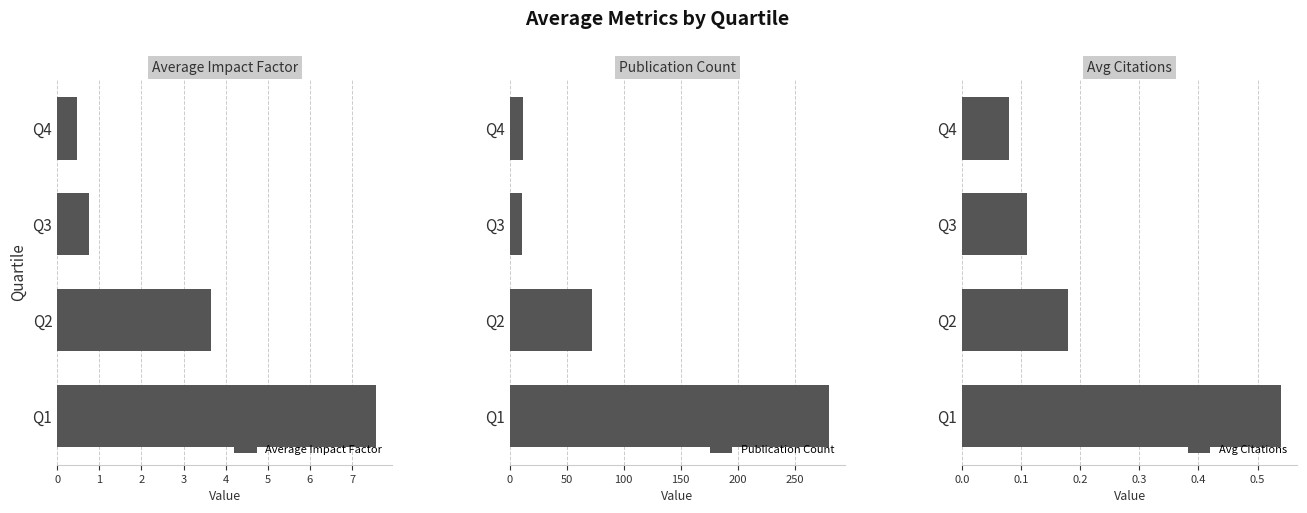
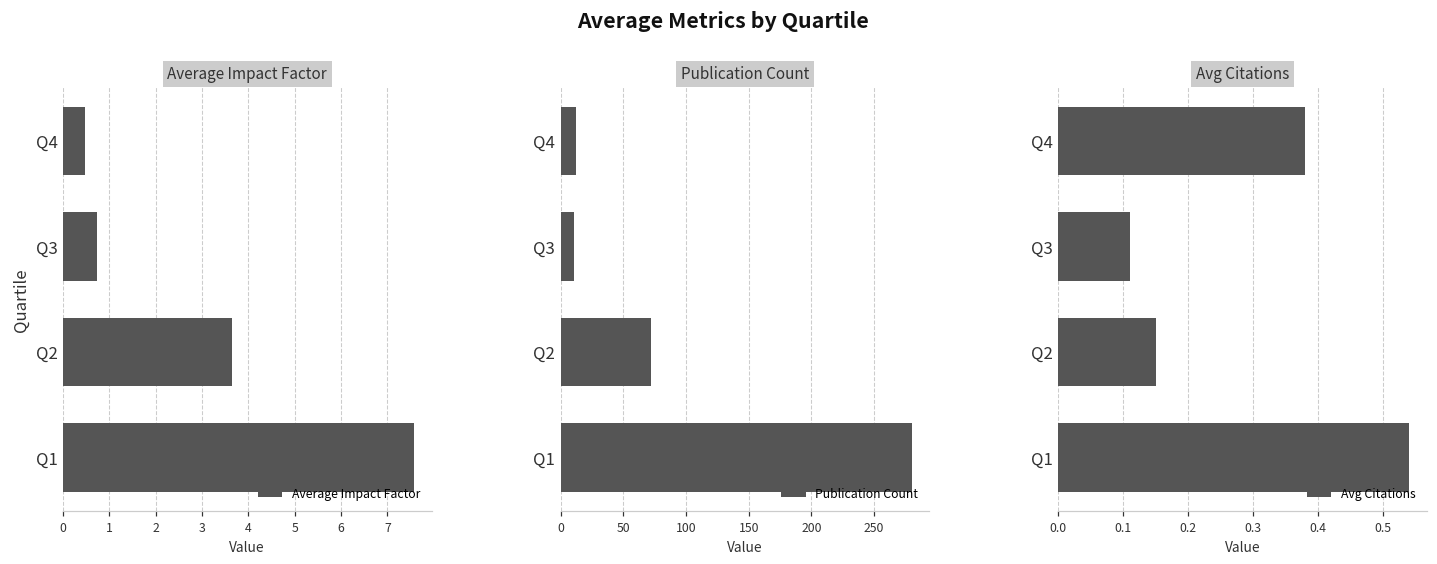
Avg Citations, Q4: 0.08 -> 0.38
Avg Citations, Q2: 0.18 -> 0.15
